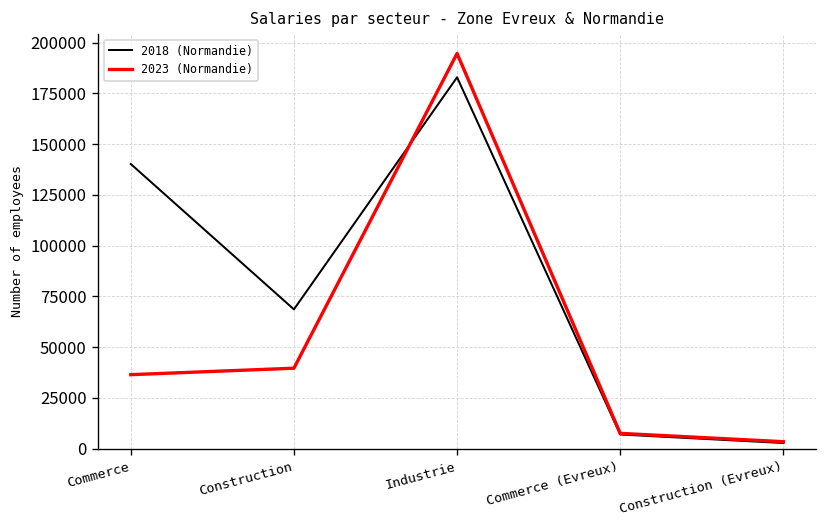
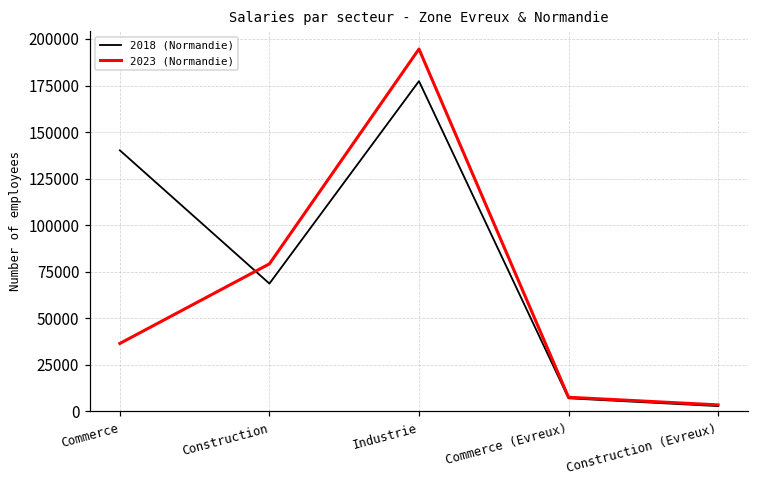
2023 (Normandie), Construction: 40000 -> 79000
2018 (Normandie), Industrie: 183000 -> 177000
